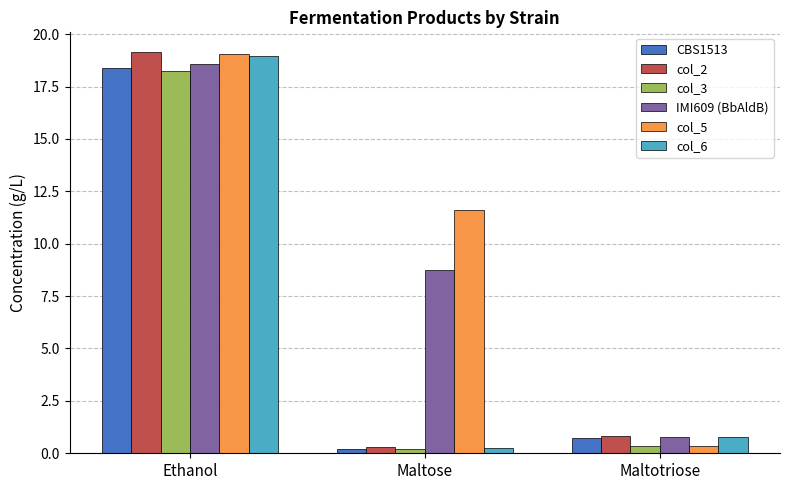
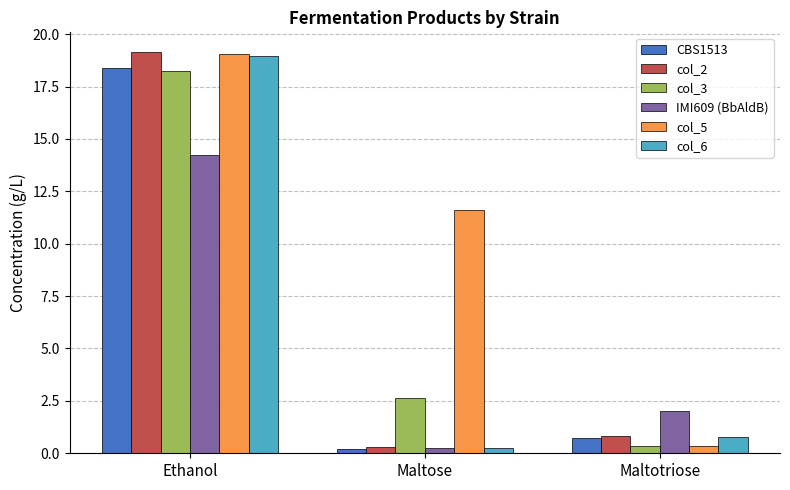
IMI609 (BbAldB), Ethanol: 18.6 -> 14.2
col_3, Maltose: 0.2 -> 2.7
IMI609 (BbAldB), Maltose: 8.7 -> 0.3
IMI609 (BbAldB), Maltotriose: 0.8 -> 2.0
